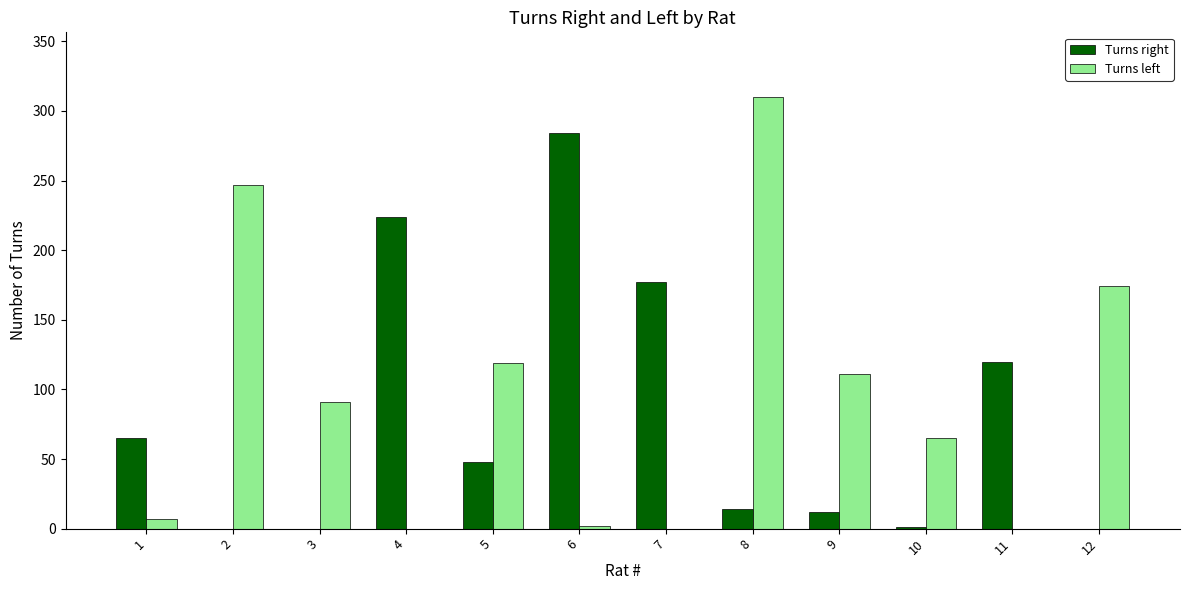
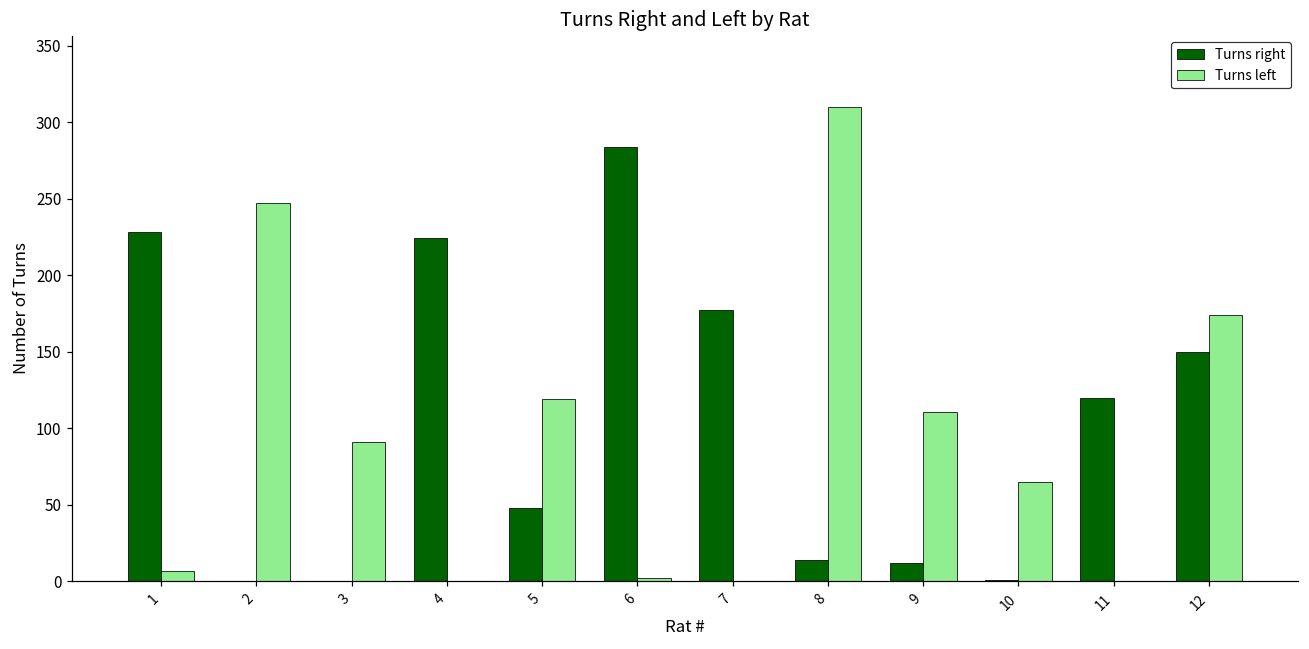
Turns right, 1: 65 -> 228
Turns right, 12: 0 -> 150
